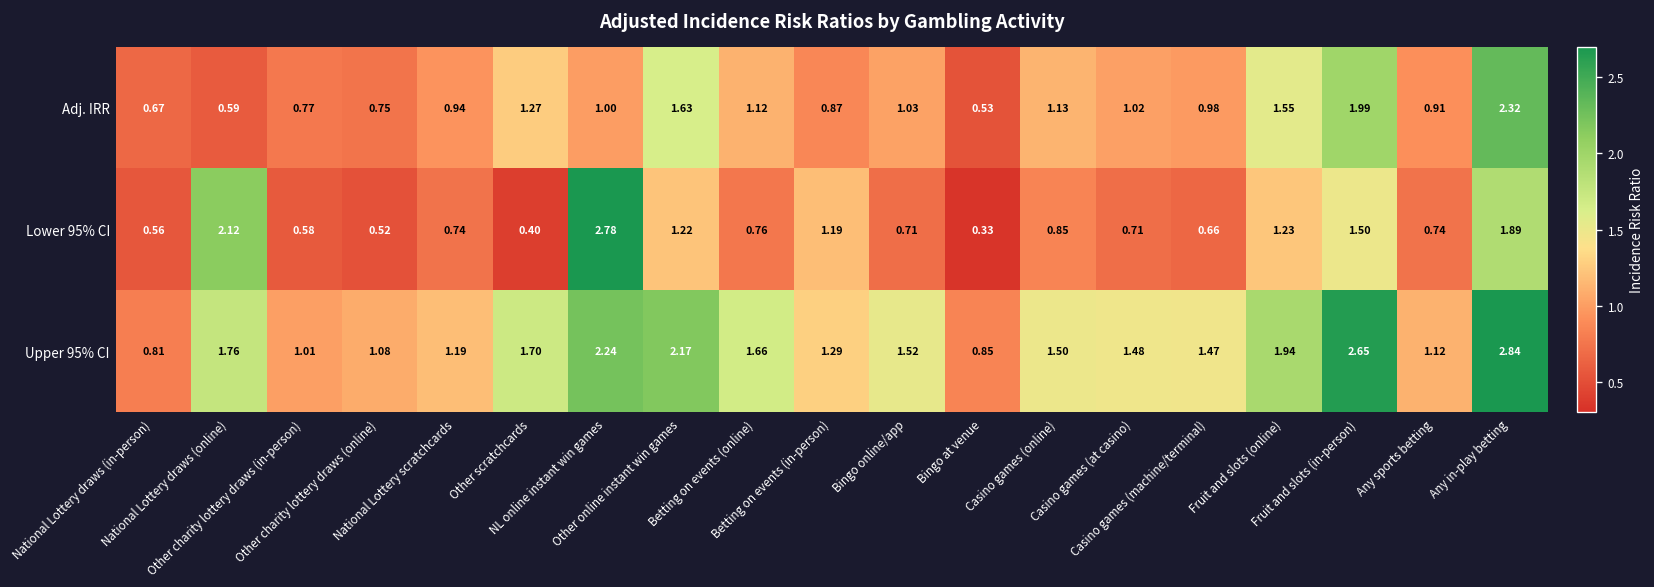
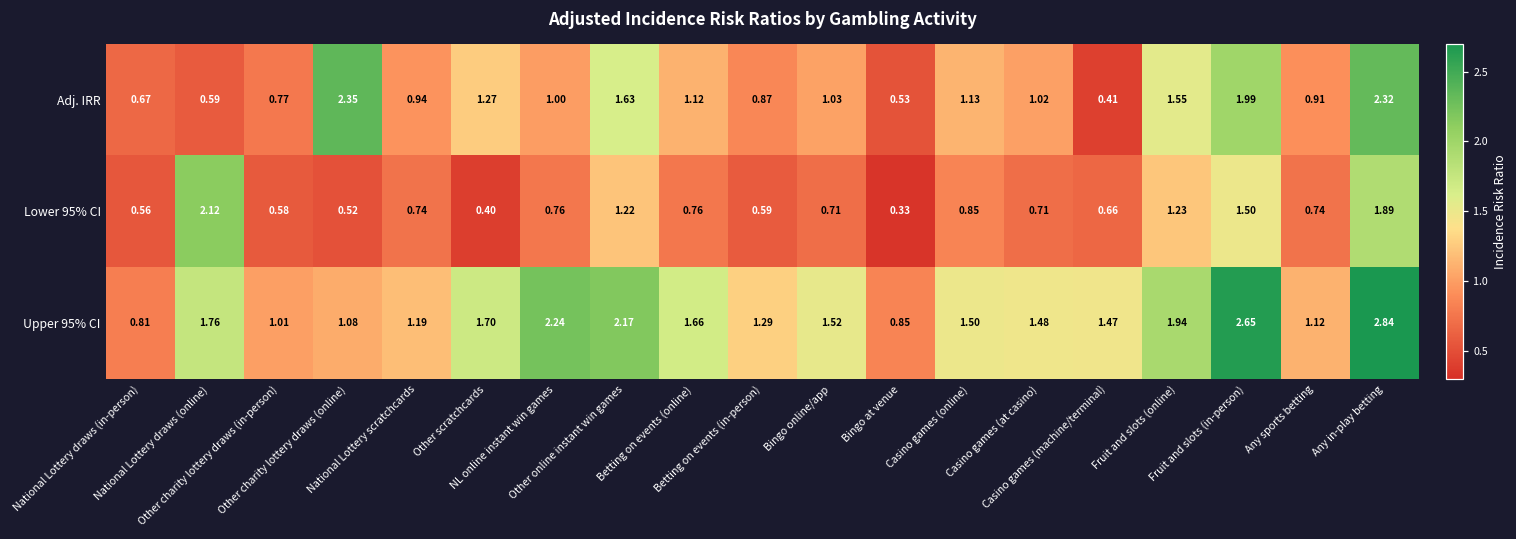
Adj. IRR, Other charity lottery draws (online): 0.75 -> 2.35
Adj. IRR, Casino games (machine/terminal): 0.98 -> 0.41
Lower 95% CI, NL online instant win games: 2.78 -> 0.76
Lower 95% CI, Betting on events (in-person): 1.19 -> 0.59
